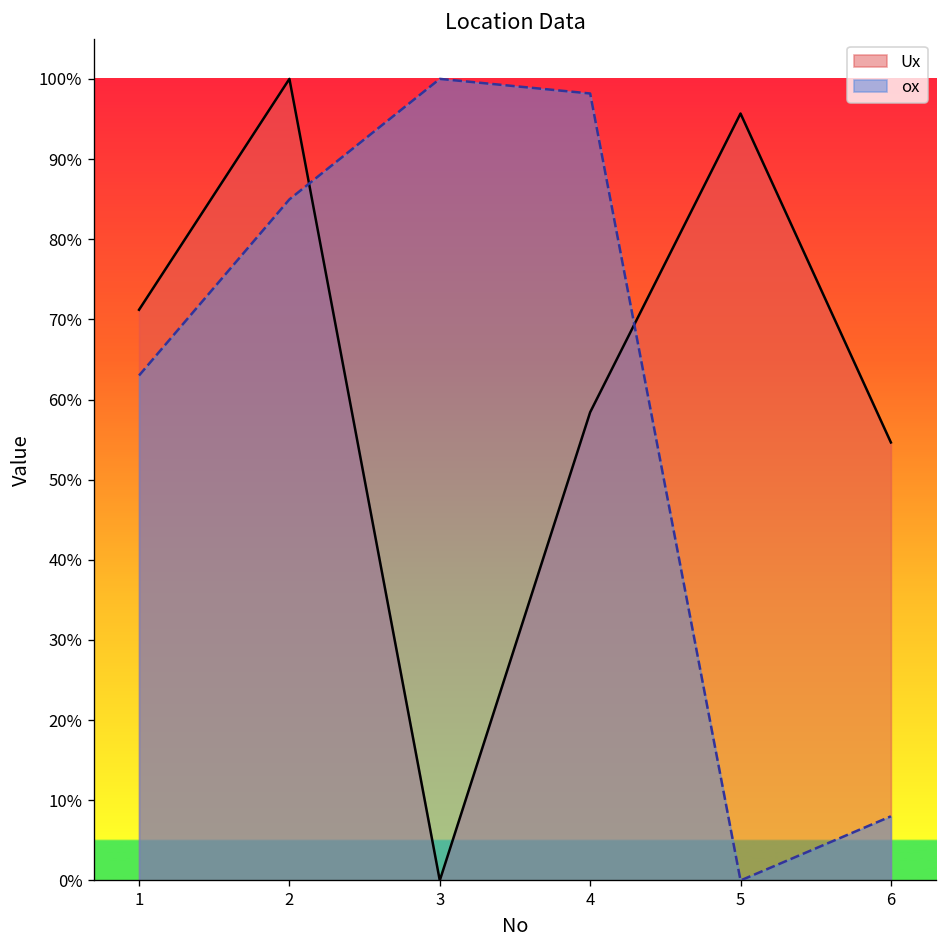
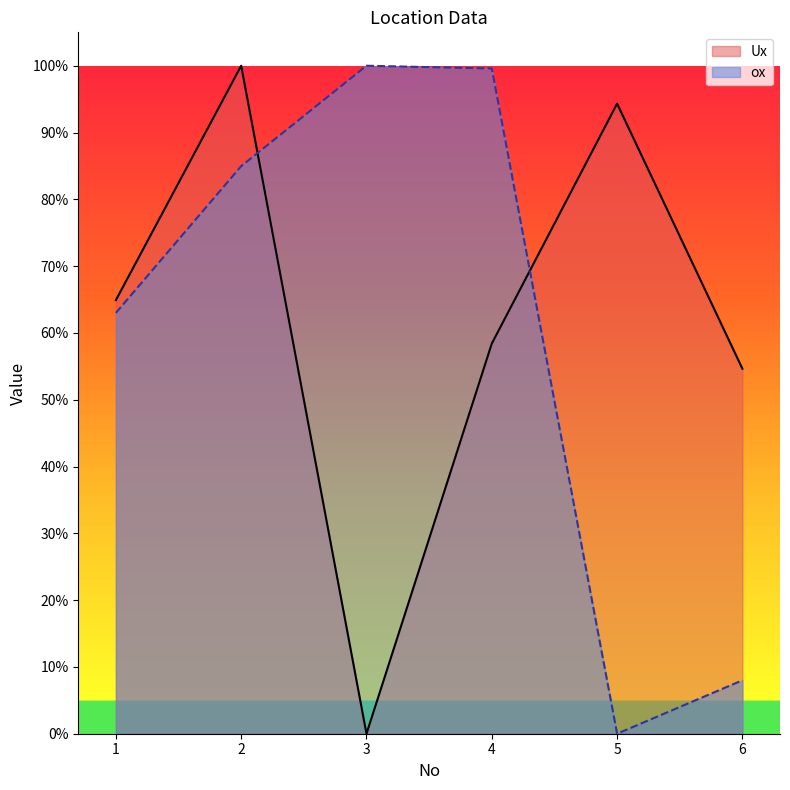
Ux, 1: 71% -> 65%
ox, 4: 98% -> 100%
Ux, 5: 96% -> 94%
